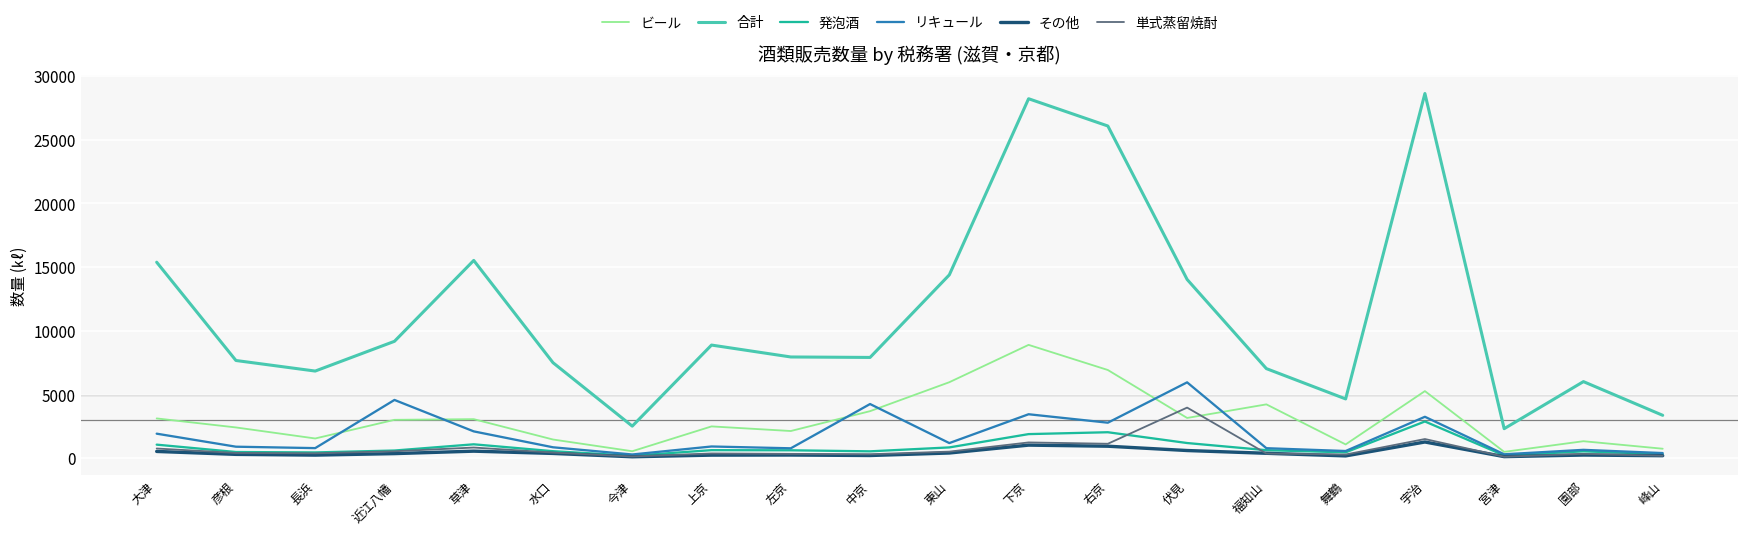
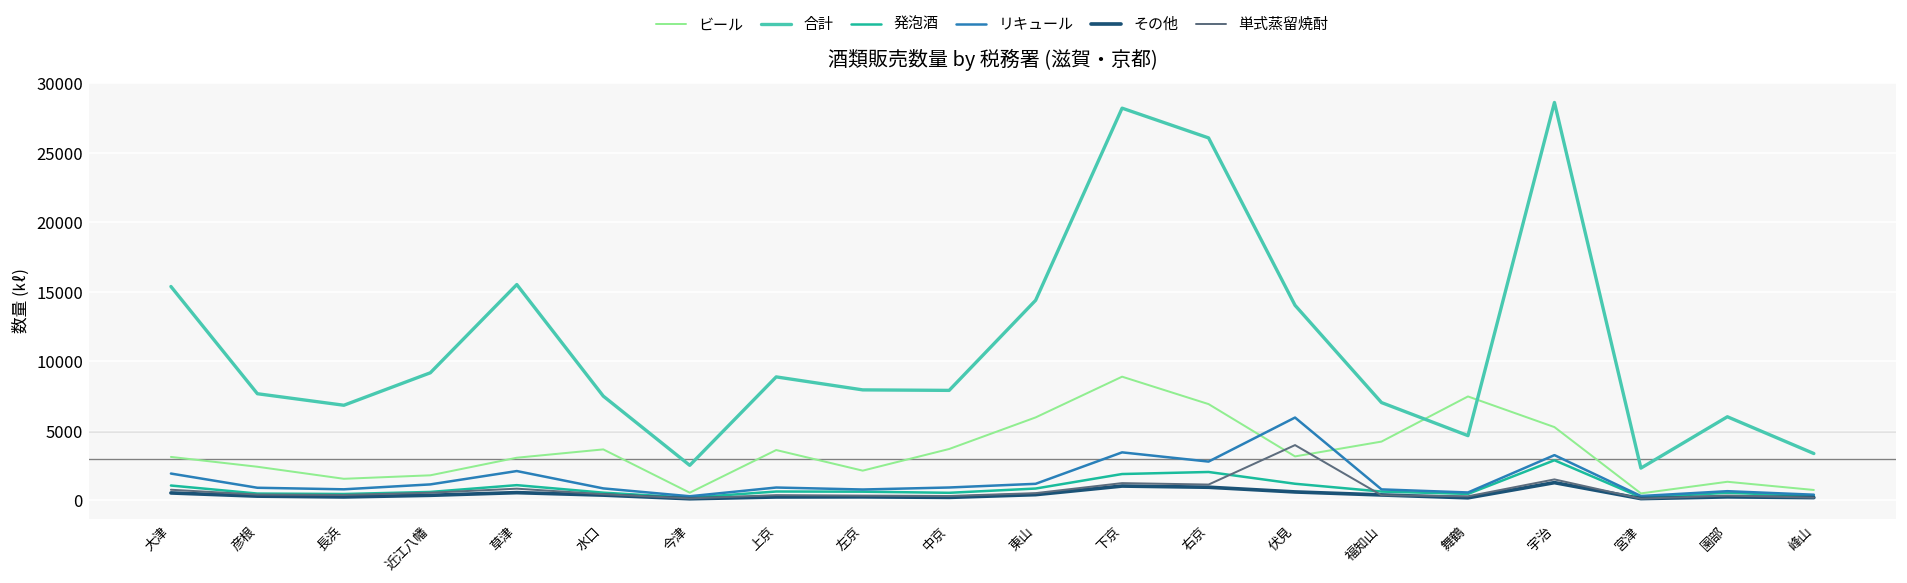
ビール, 近江八幡: 3000 -> 1800
リキュール, 近江八幡: 4600 -> 1100
ビール, 水口: 1500 -> 3700
ビール, 上京: 2500 -> 3600
リキュール, 中京: 4300 -> 900
ビール, 舞鶴: 1100 -> 7500
